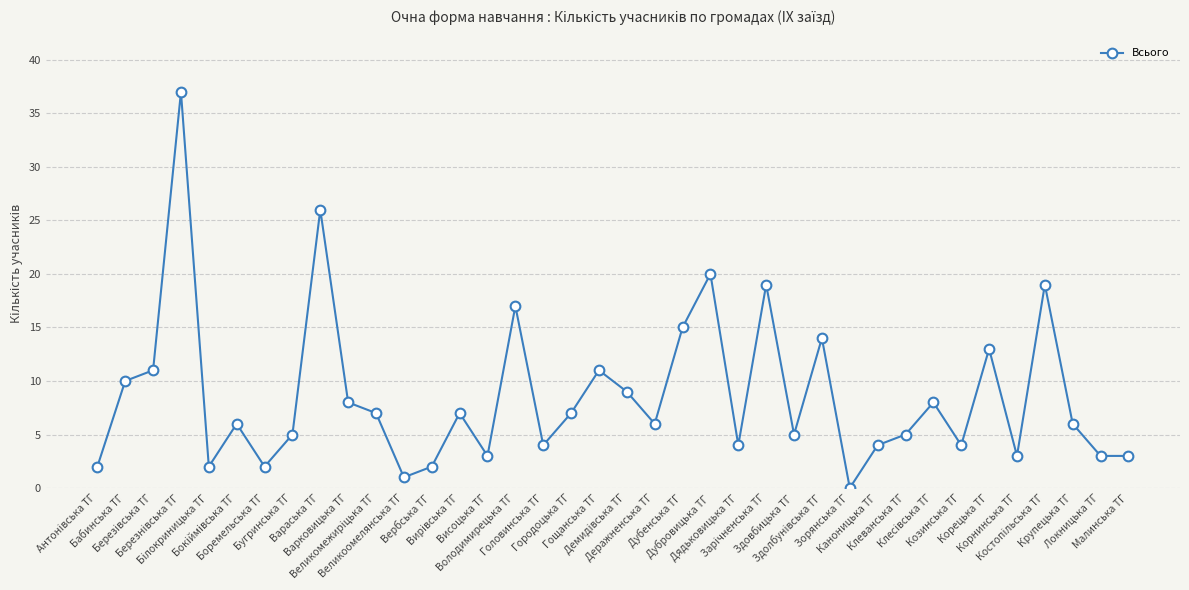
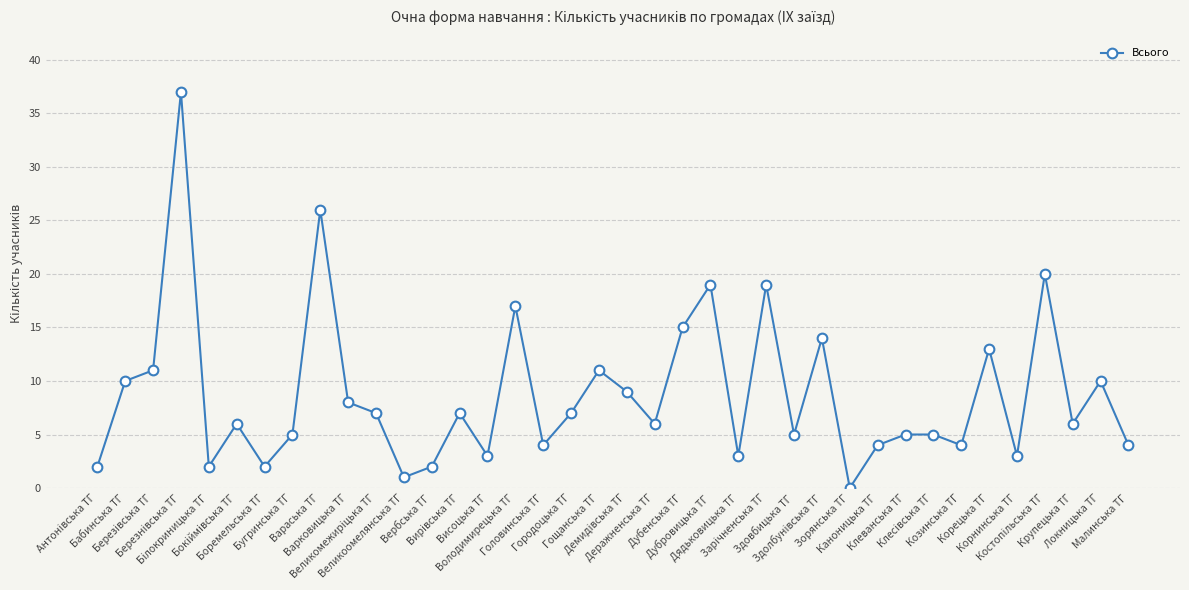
Дубровицька ТГ: 20 -> 19
Дядьковицька ТГ: 4 -> 3
Клесівська ТГ: 8 -> 5
Костопільська ТГ: 19 -> 20
Локницька ТГ: 3 -> 10
Малинська ТГ: 3 -> 4
